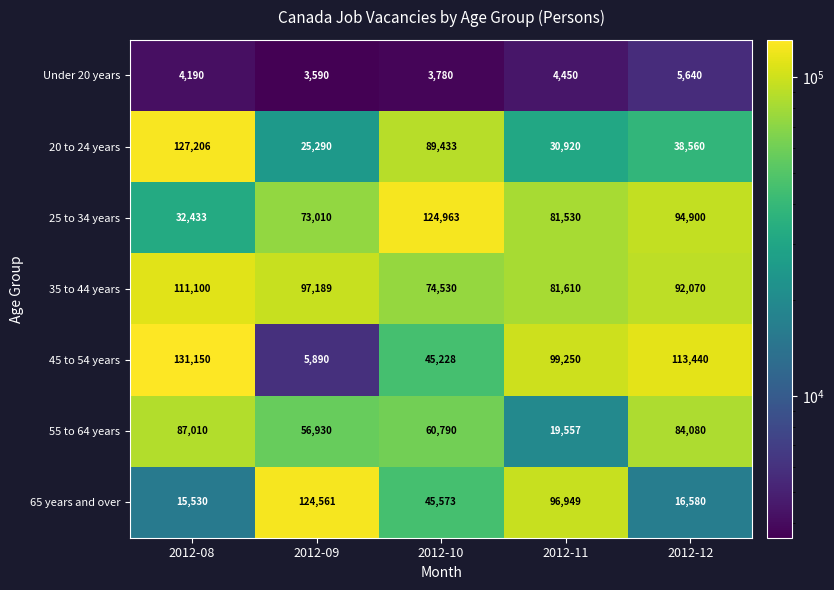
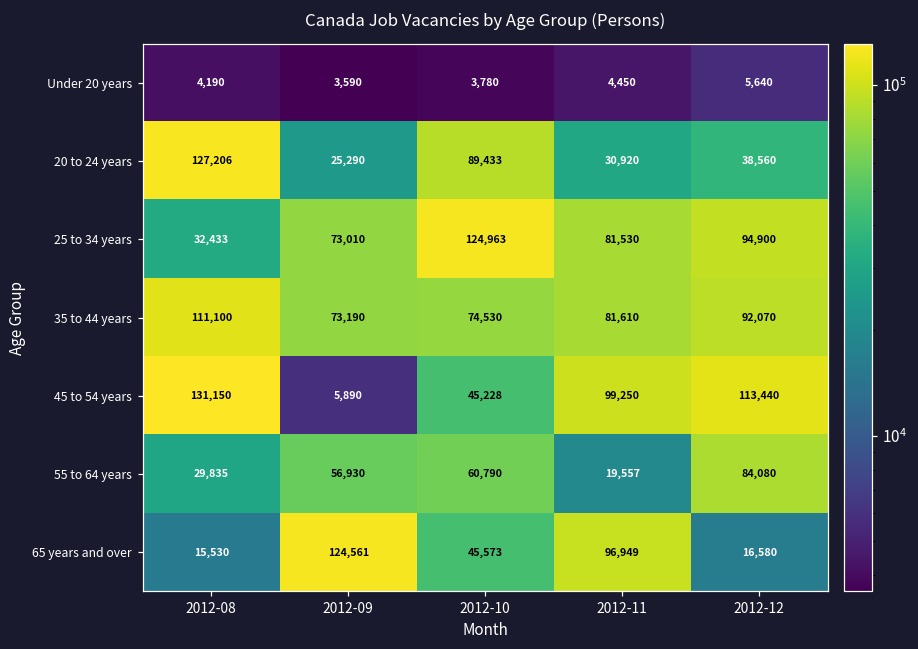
35 to 44 years, 2012-09: 97,189 -> 73,190
55 to 64 years, 2012-08: 87,010 -> 29,835
